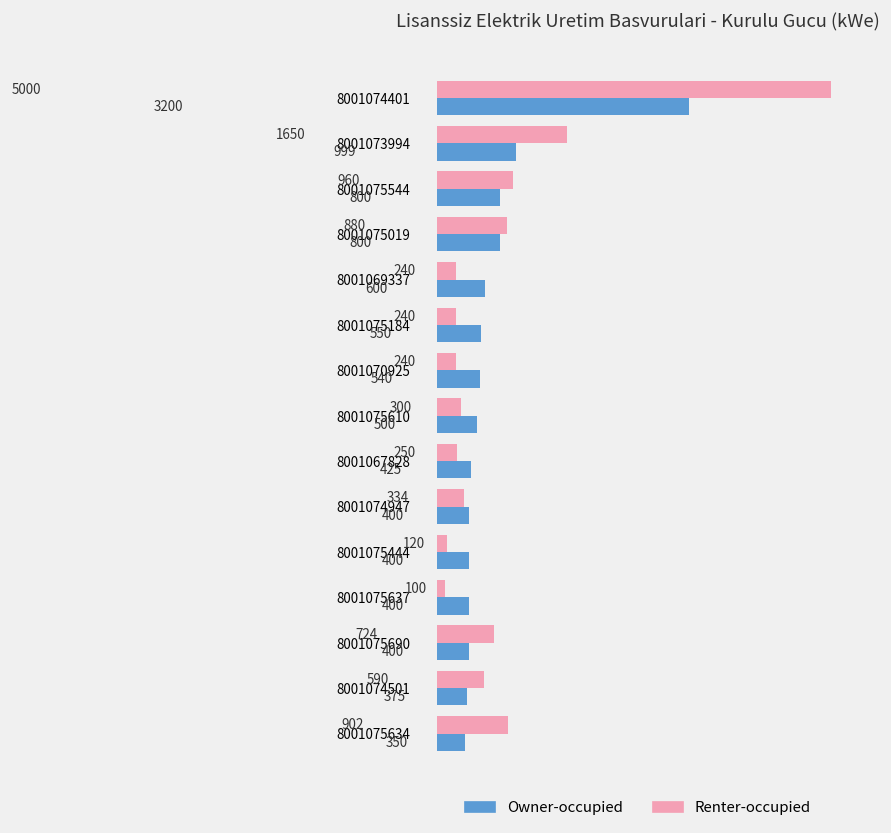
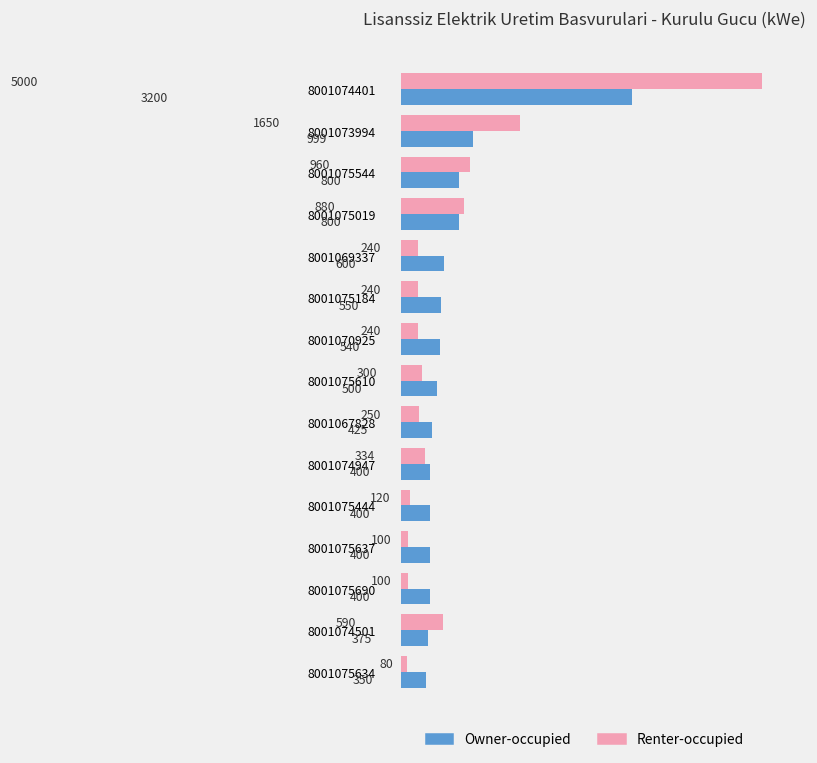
Renter-occupied, 8001075690: 724 -> 100
Renter-occupied, 8001075634: 902 -> 80
